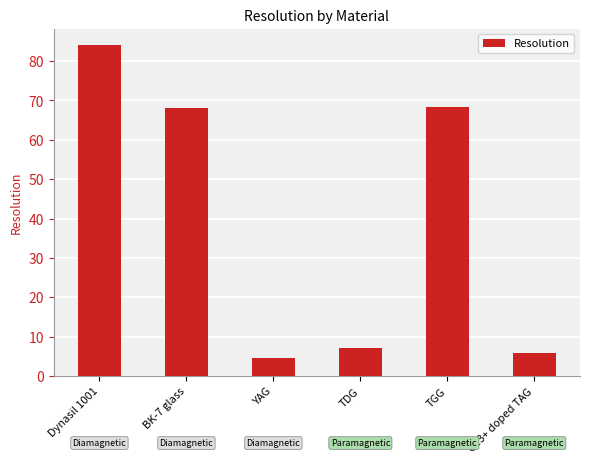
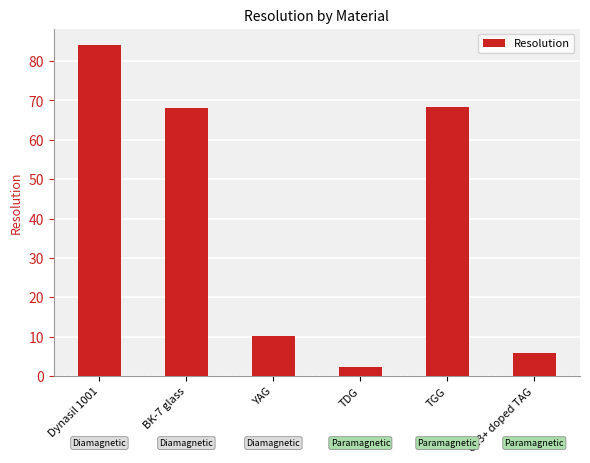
YAG: 5 -> 10
TDG: 7 -> 2
